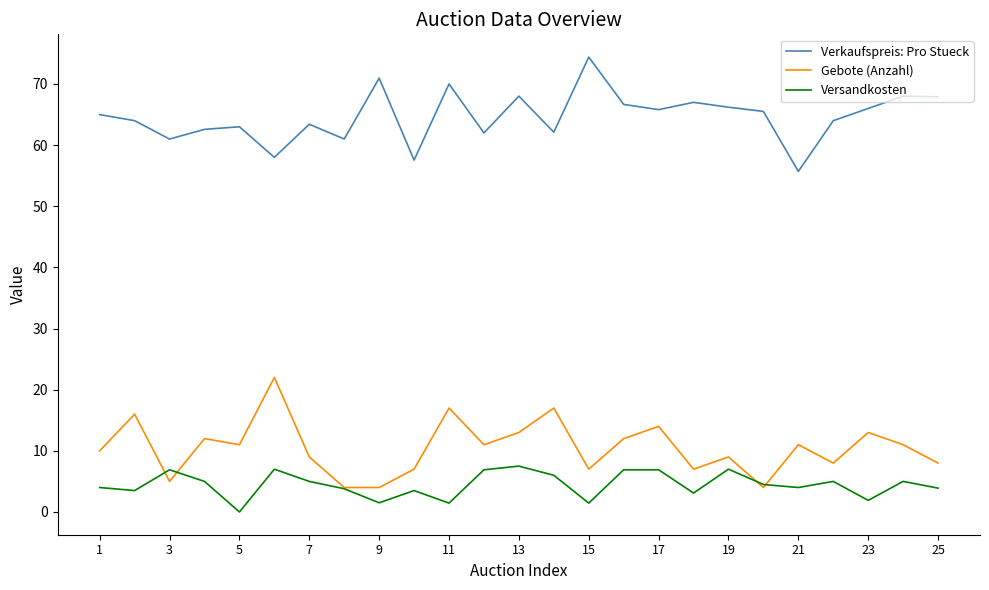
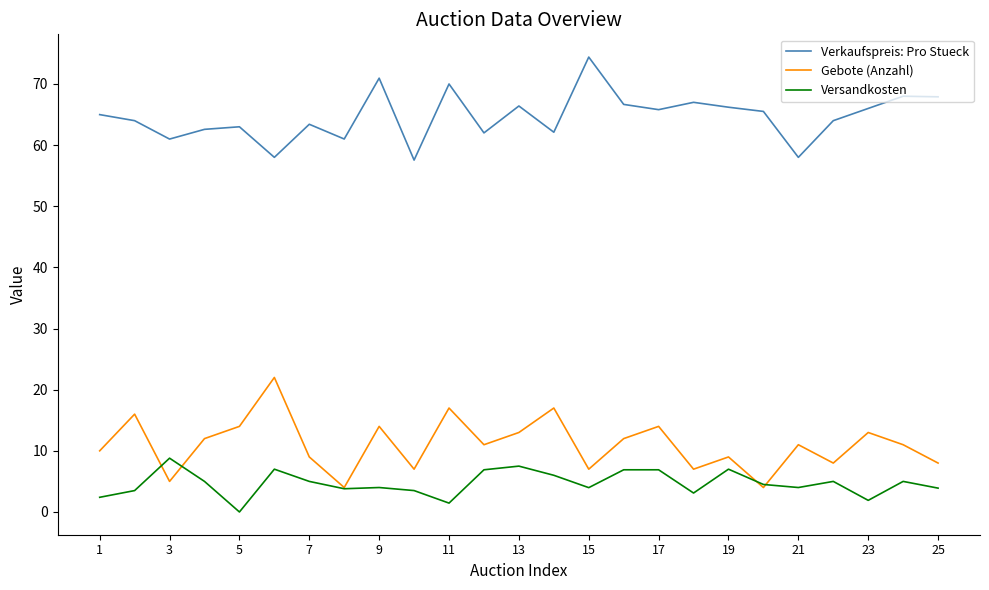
Versandkosten, 1: 4 -> 2
Versandkosten, 3: 7 -> 9
Gebote (Anzahl), 5: 11 -> 14
Gebote (Anzahl), 9: 4 -> 14
Versandkosten, 9: 2 -> 4
Verkaufspreis: Pro Stueck, 13: 68 -> 66
Versandkosten, 15: 1 -> 4
Verkaufspreis: Pro Stueck, 21: 56 -> 58
